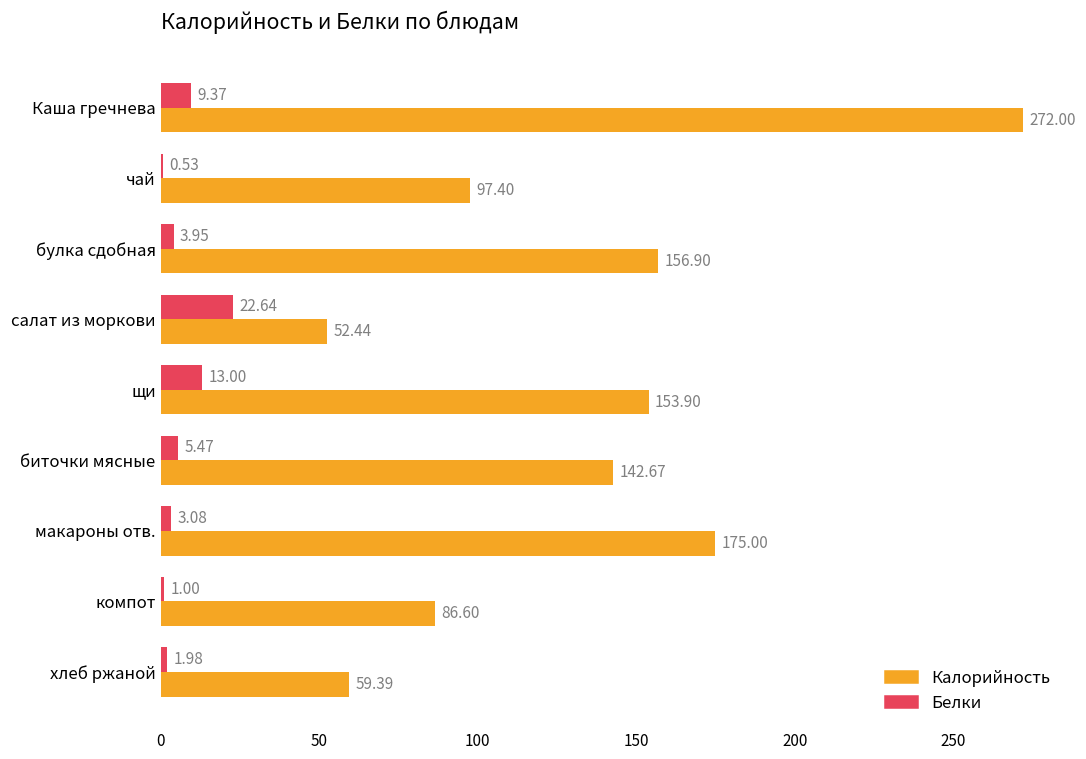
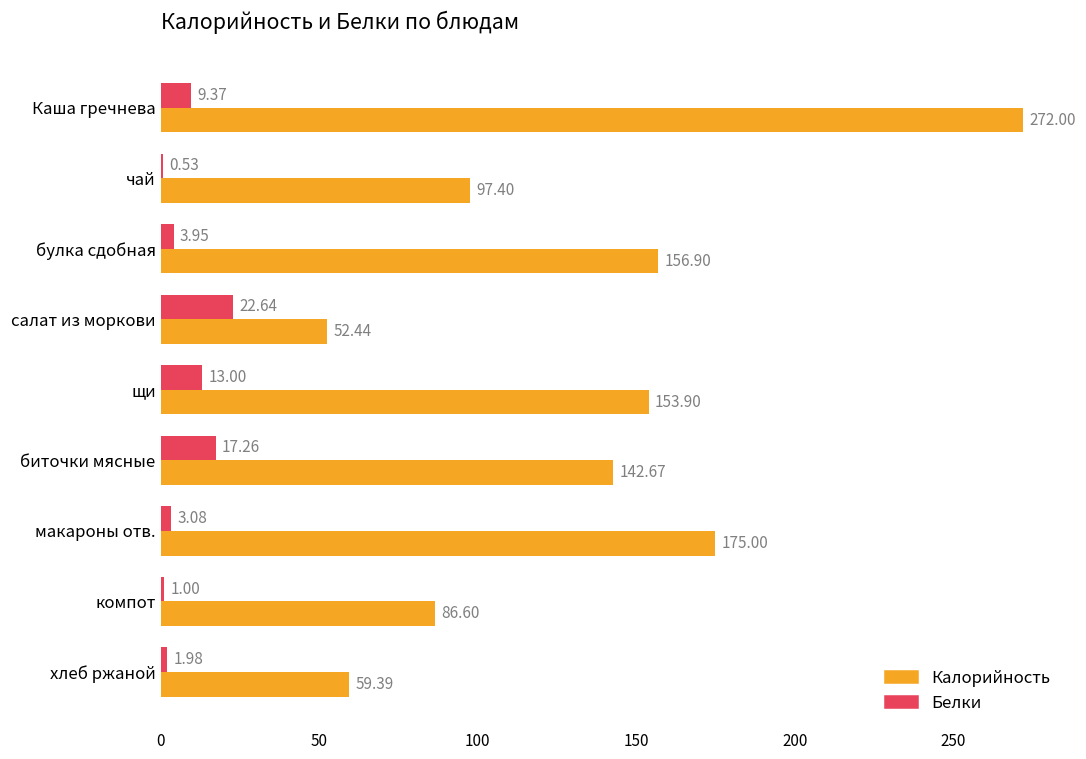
Белки, биточки мясные: 5.47 -> 17.26
